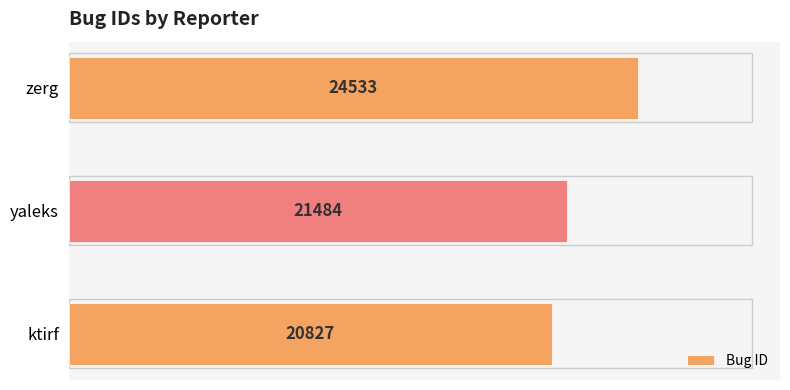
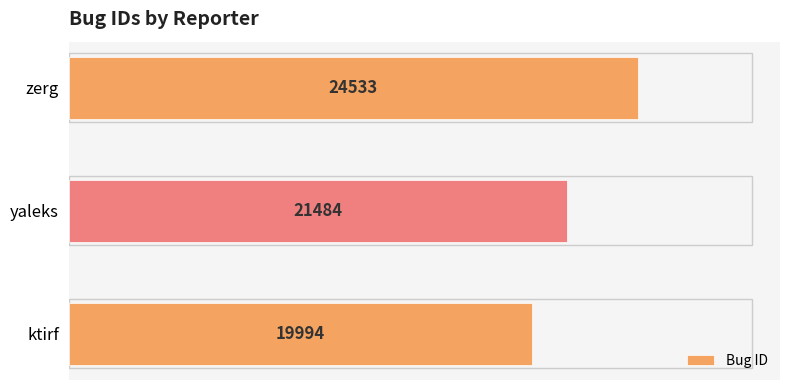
ktirf: 20827 -> 19994
